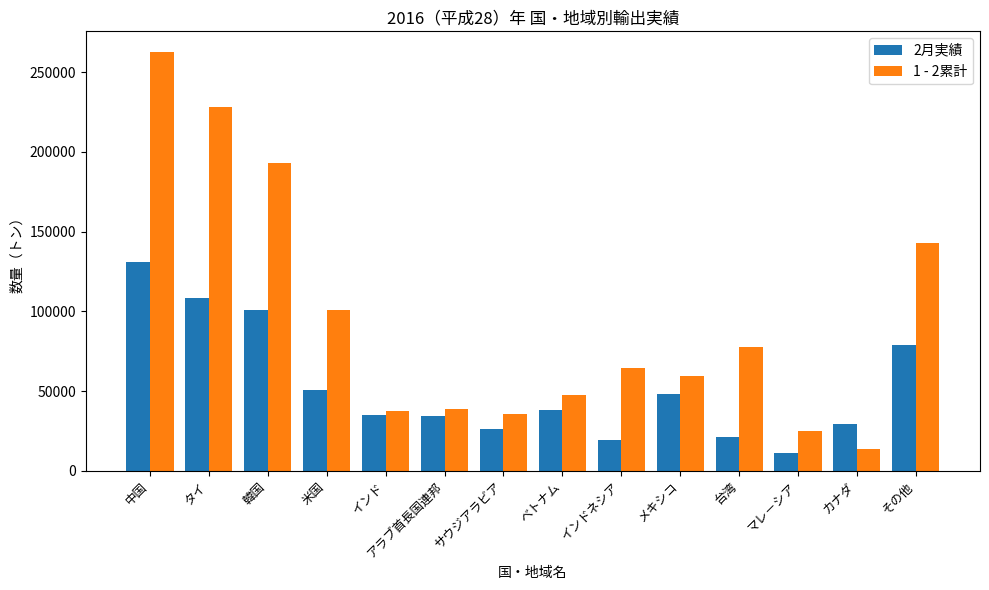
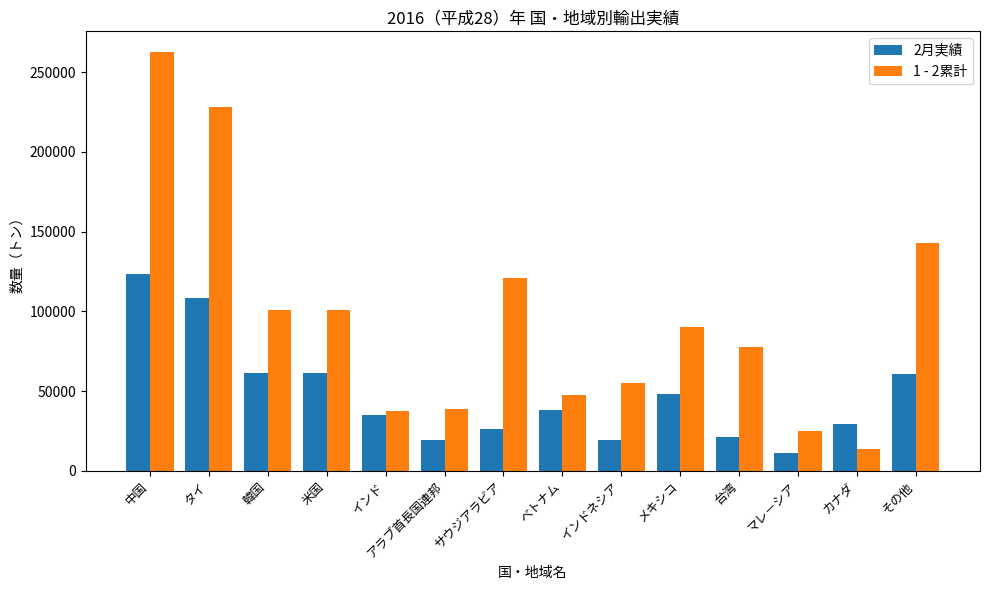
2月実績, 中国: 131000 -> 123000
2月実績, 韓国: 101000 -> 61000
1 - 2累計, 韓国: 193000 -> 101000
2月実績, 米国: 51000 -> 62000
2月実績, アラブ首長国連邦: 35000 -> 20000
1 - 2累計, サウジアラビア: 36000 -> 121000
1 - 2累計, インドネシア: 65000 -> 55000
1 - 2累計, メキシコ: 59000 -> 90000
2月実績, その他: 79000 -> 61000
